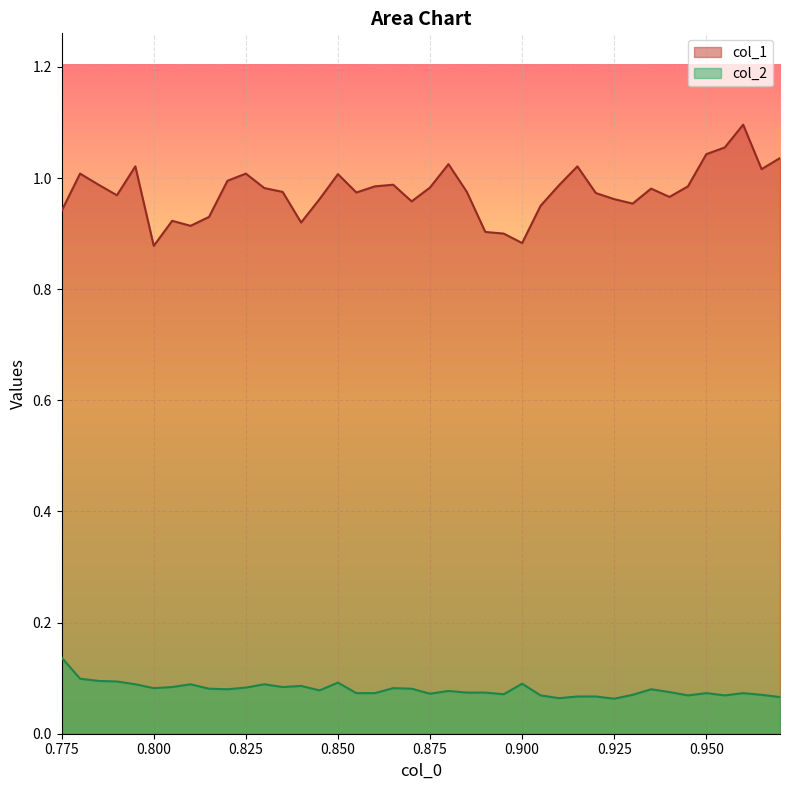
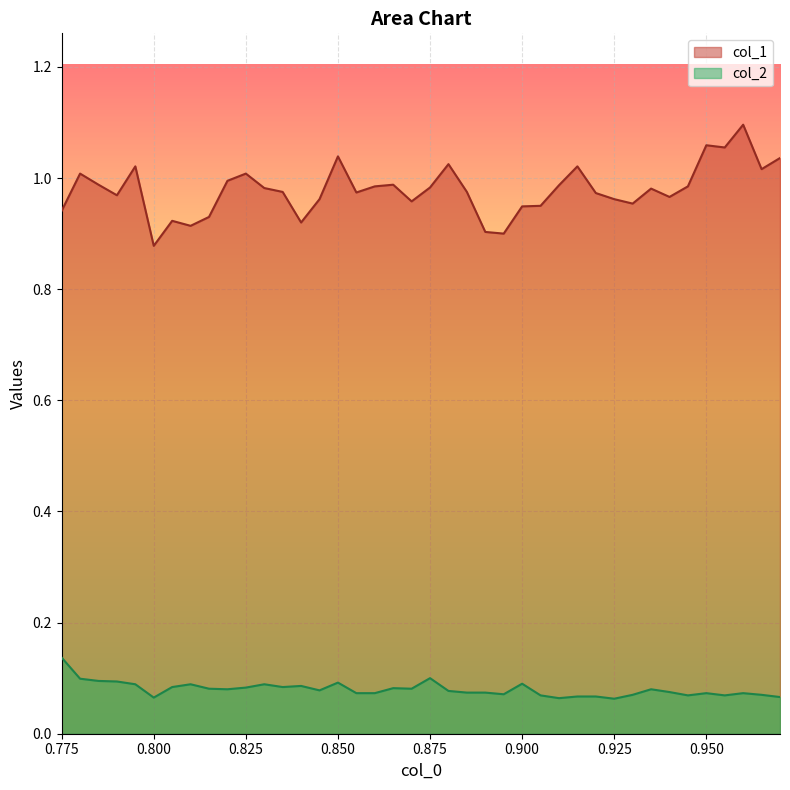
col_2, 0.800: 0.08 -> 0.07
col_1, 0.850: 1.01 -> 1.04
col_2, 0.875: 0.07 -> 0.10
col_1, 0.900: 0.88 -> 0.95
col_1, 0.950: 1.04 -> 1.06
